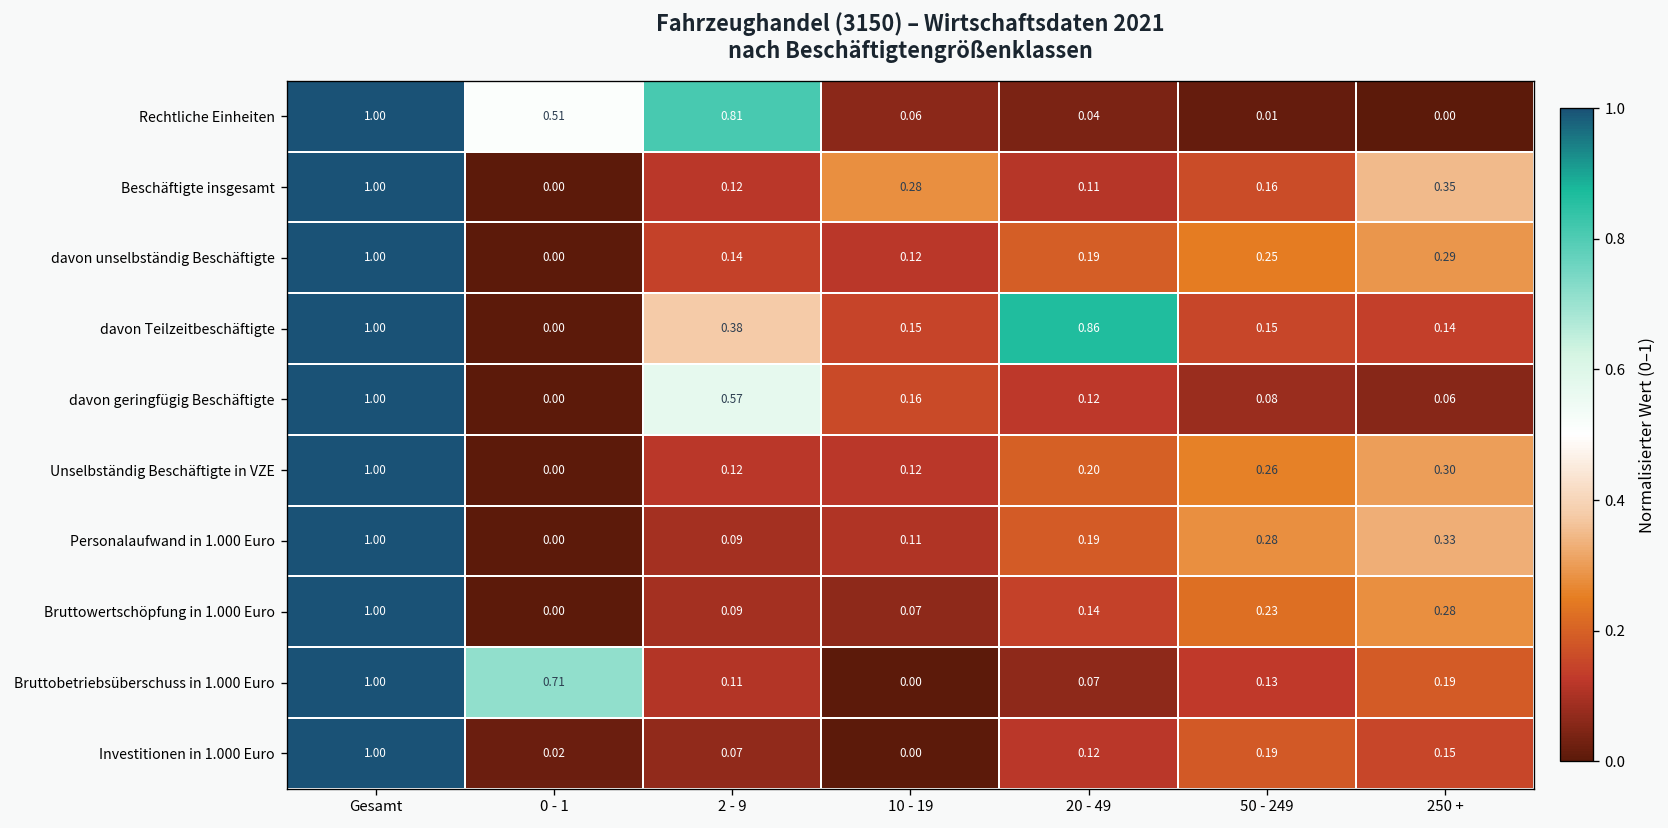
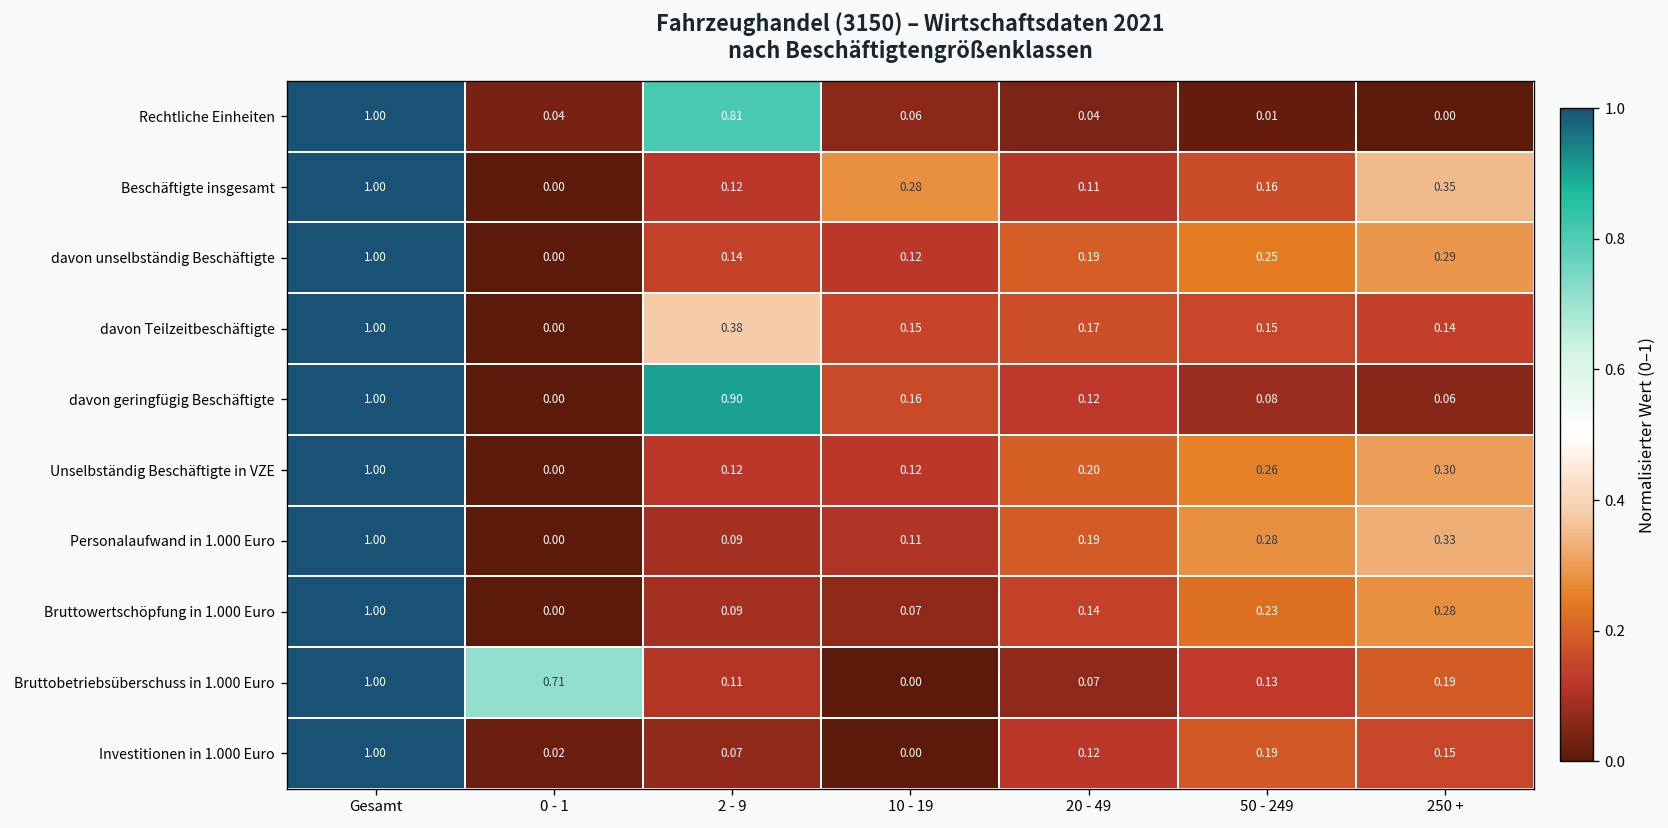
Rechtliche Einheiten, 0 - 1: 0.51 -> 0.04
davon Teilzeitbeschäftigte, 20 - 49: 0.86 -> 0.17
davon geringfügig Beschäftigte, 2 - 9: 0.57 -> 0.90
